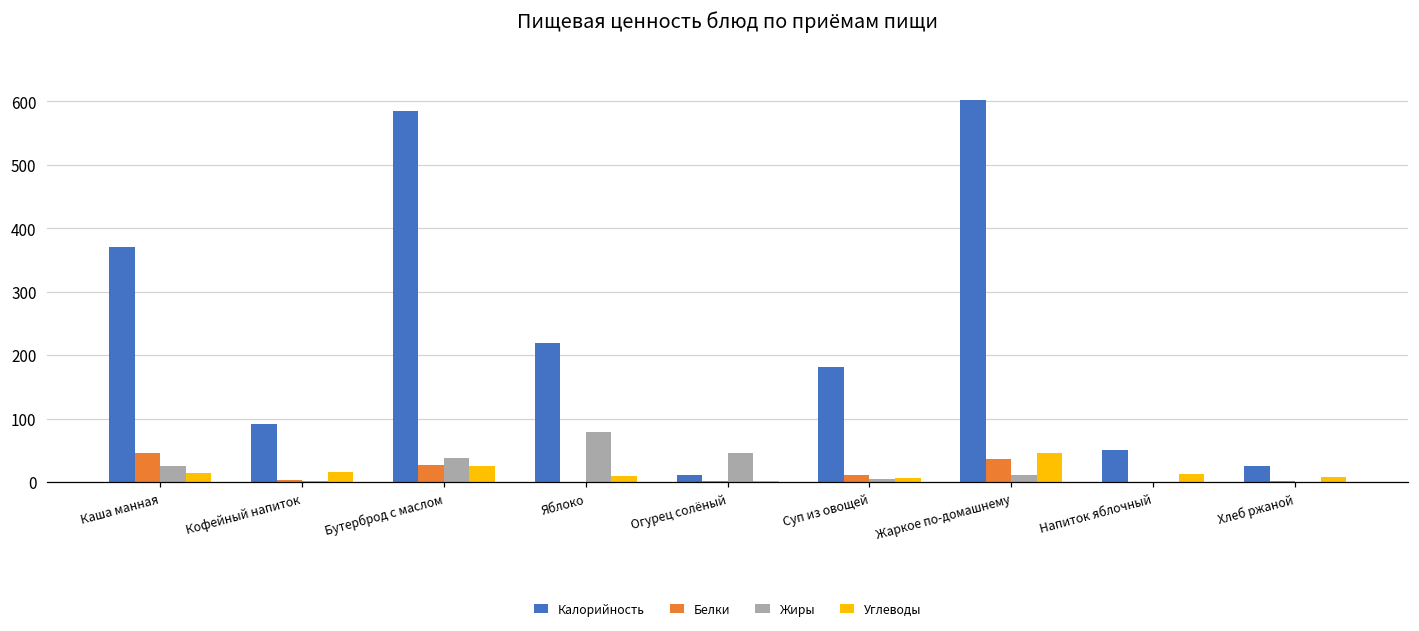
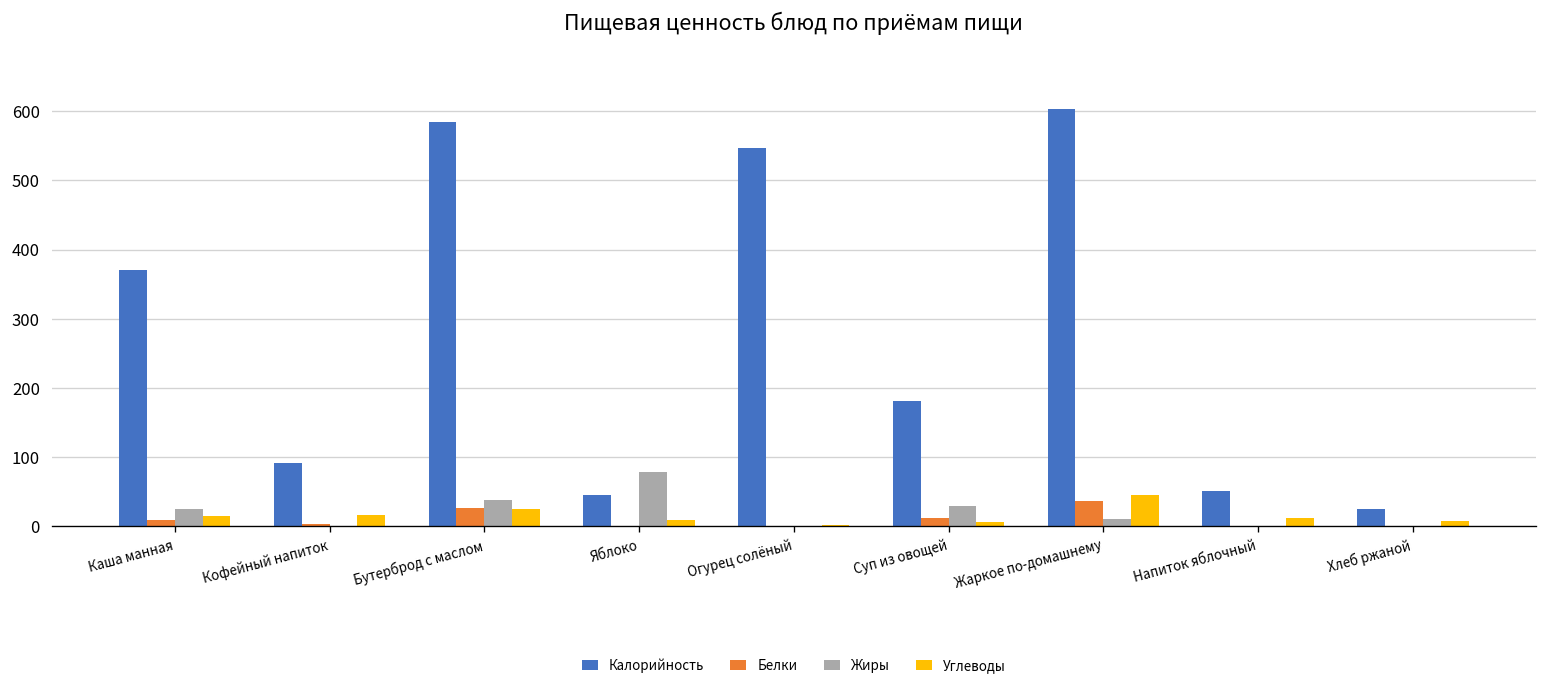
Белки, Каша манная: 50 -> 10
Калорийность, Яблоко: 220 -> 50
Калорийность, Огурец солёный: 10 -> 550
Жиры, Огурец солёный: 50 -> 0
Жиры, Суп из овощей: 10 -> 30
